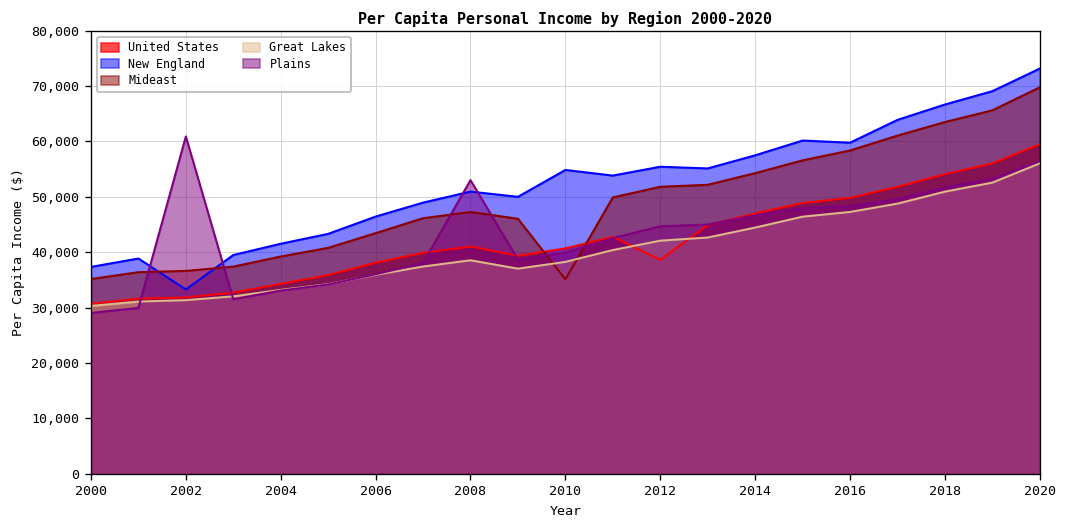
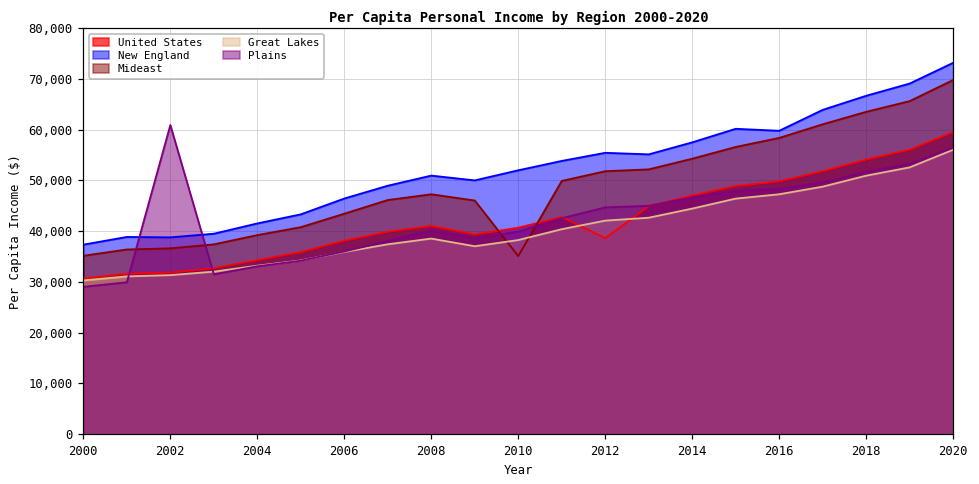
New England, 2002: 33,000 -> 39,000
Plains, 2008: 53,000 -> 40,000
New England, 2010: 55,000 -> 52,000
